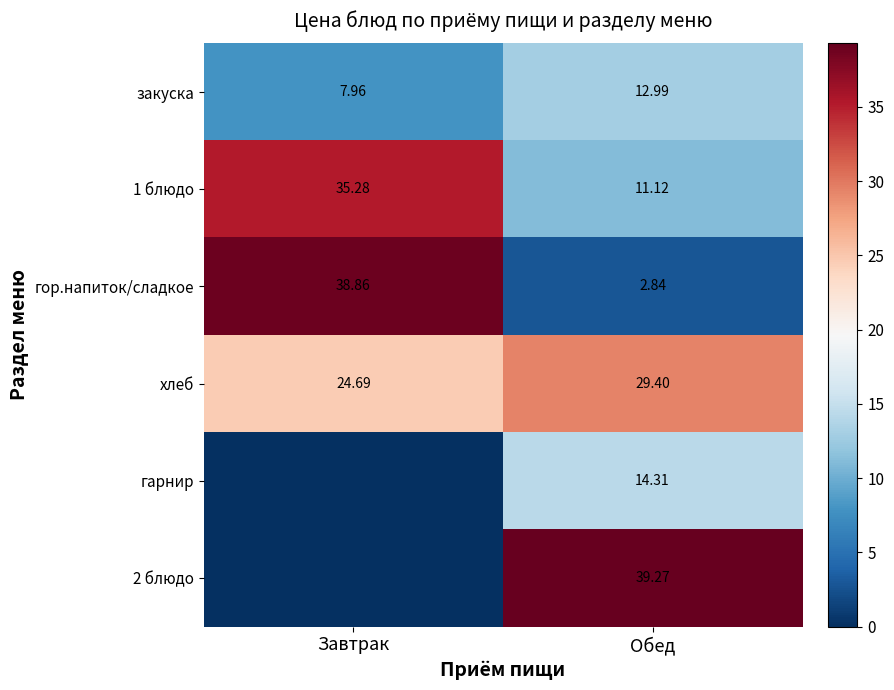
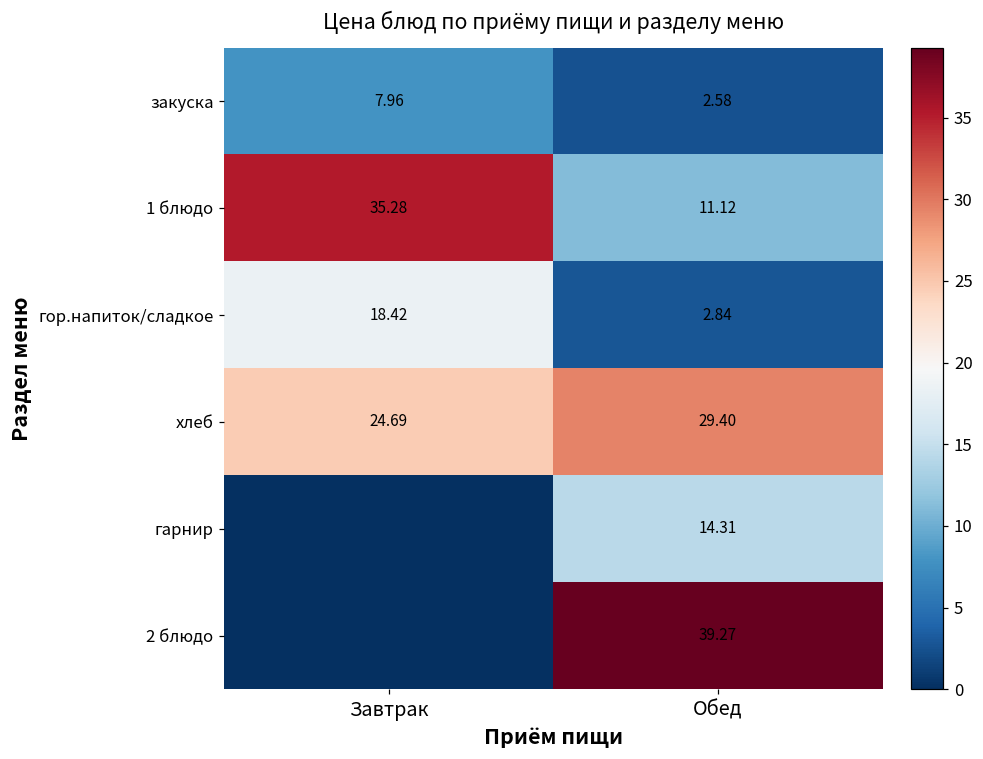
закуска, Обед: 12.99 -> 2.58
гор.напиток/сладкое, Завтрак: 38.86 -> 18.42
